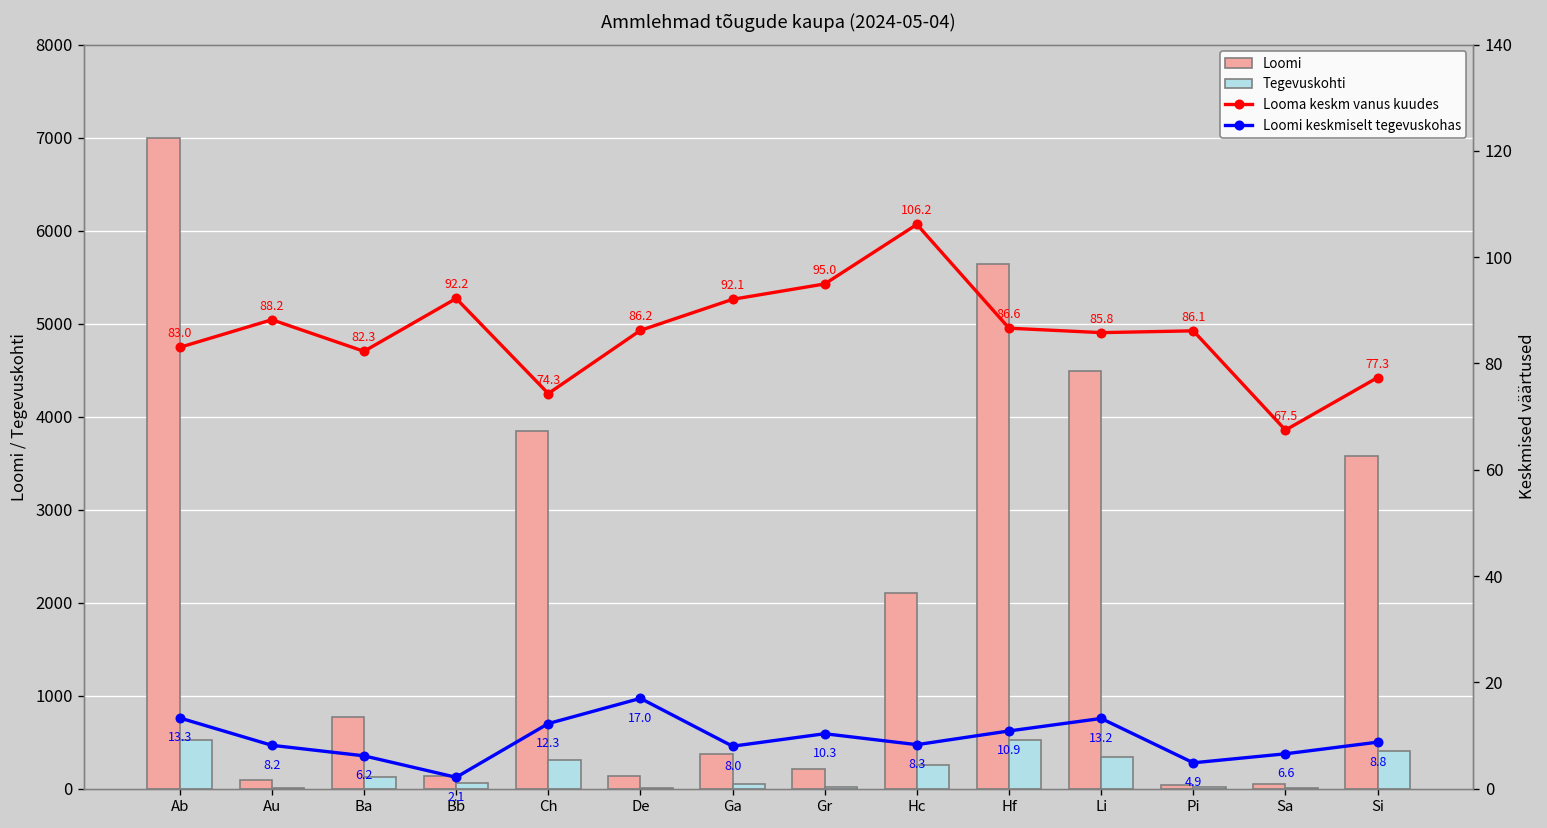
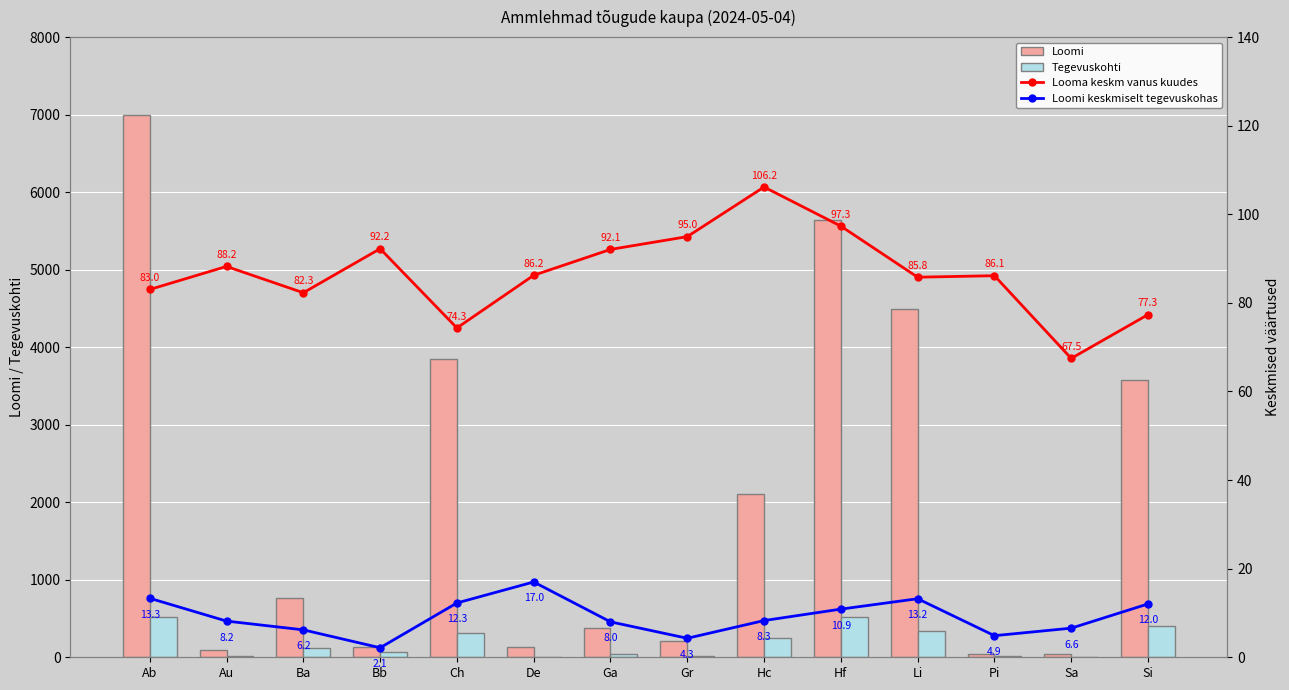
Loomi keskmiselt tegevuskohas, Gr: 10.3 -> 4.3
Looma keskm vanus kuudes, Hf: 86.6 -> 97.3
Loomi keskmiselt tegevuskohas, Si: 8.8 -> 12.0
